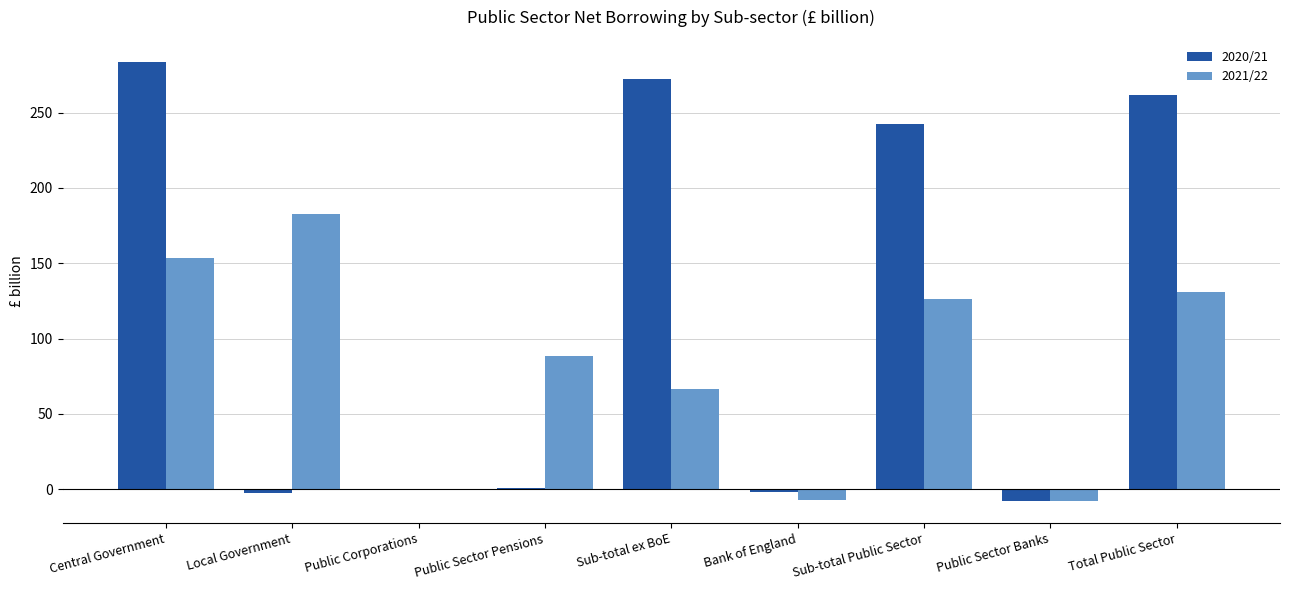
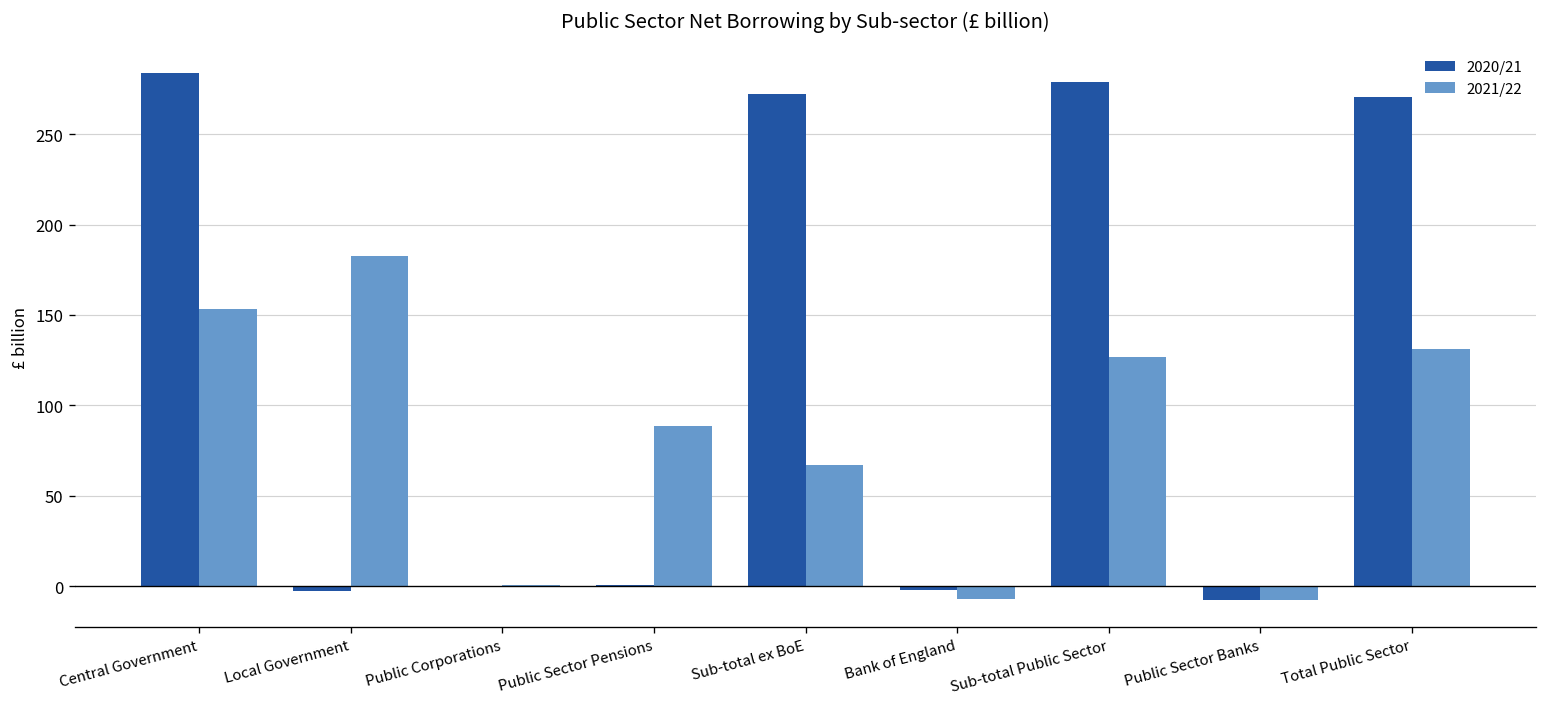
2020/21, Sub-total Public Sector: 242 -> 279
2020/21, Total Public Sector: 262 -> 271
